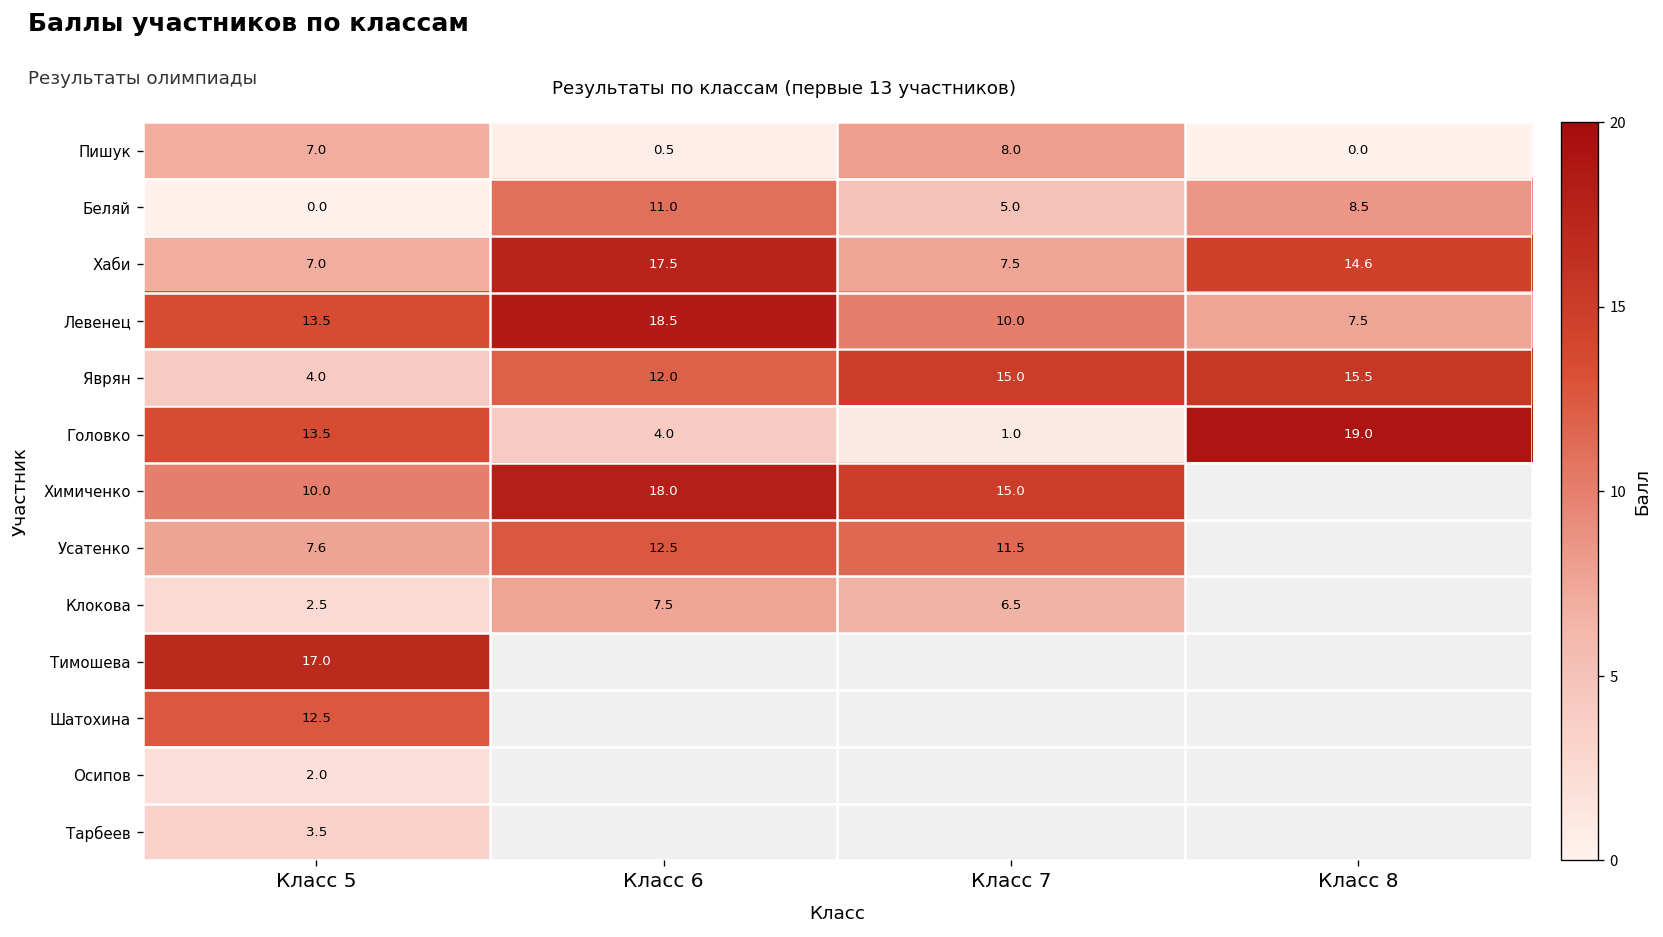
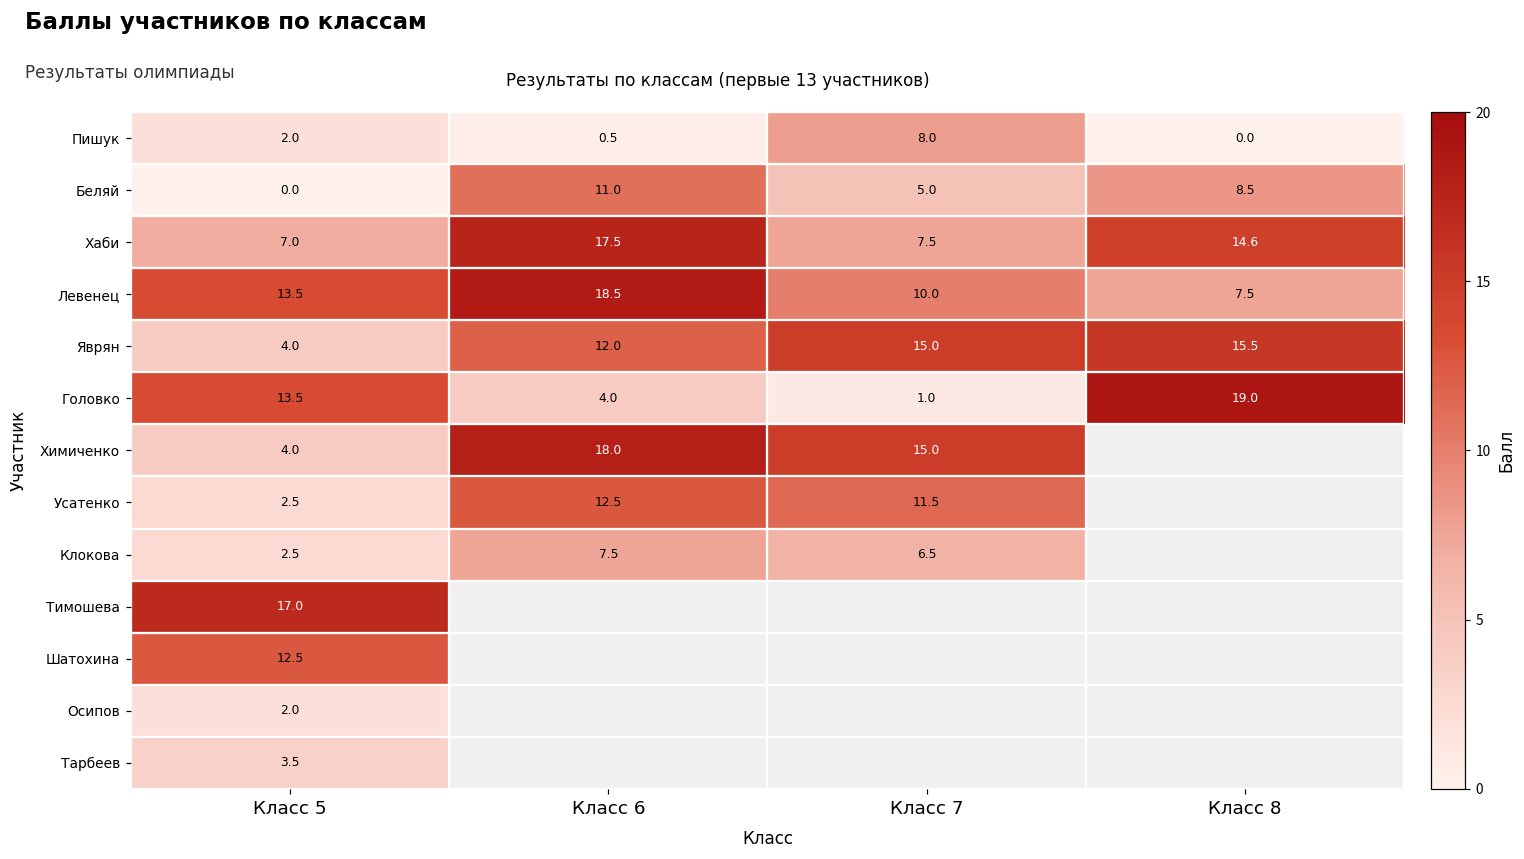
Пишук, Класс 5: 7.0 -> 2.0
Химиченко, Класс 5: 10.0 -> 4.0
Усатенко, Класс 5: 7.6 -> 2.5
